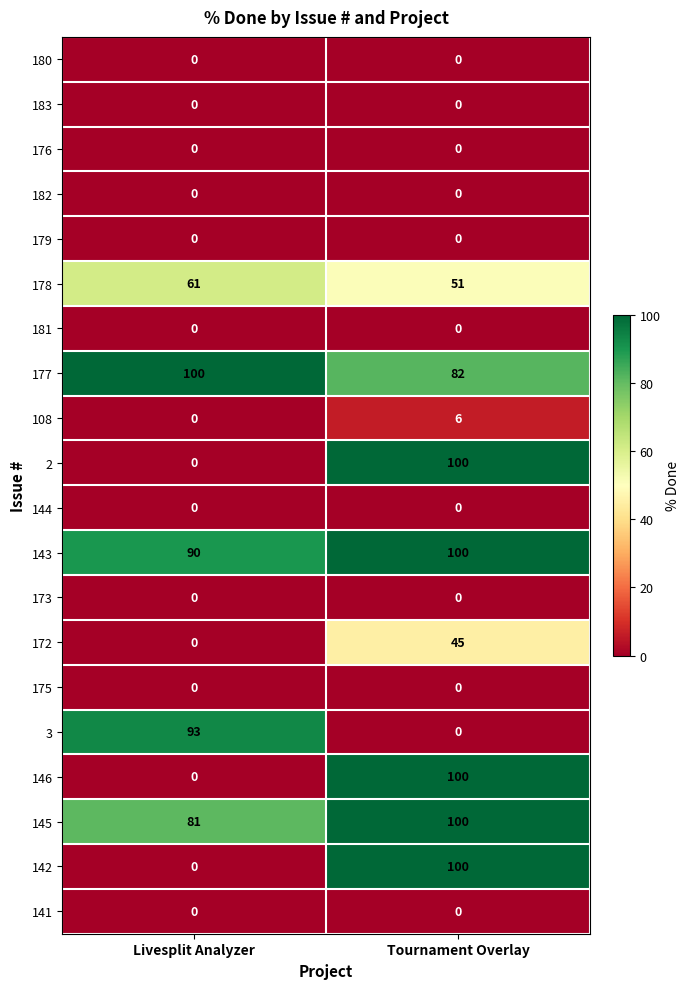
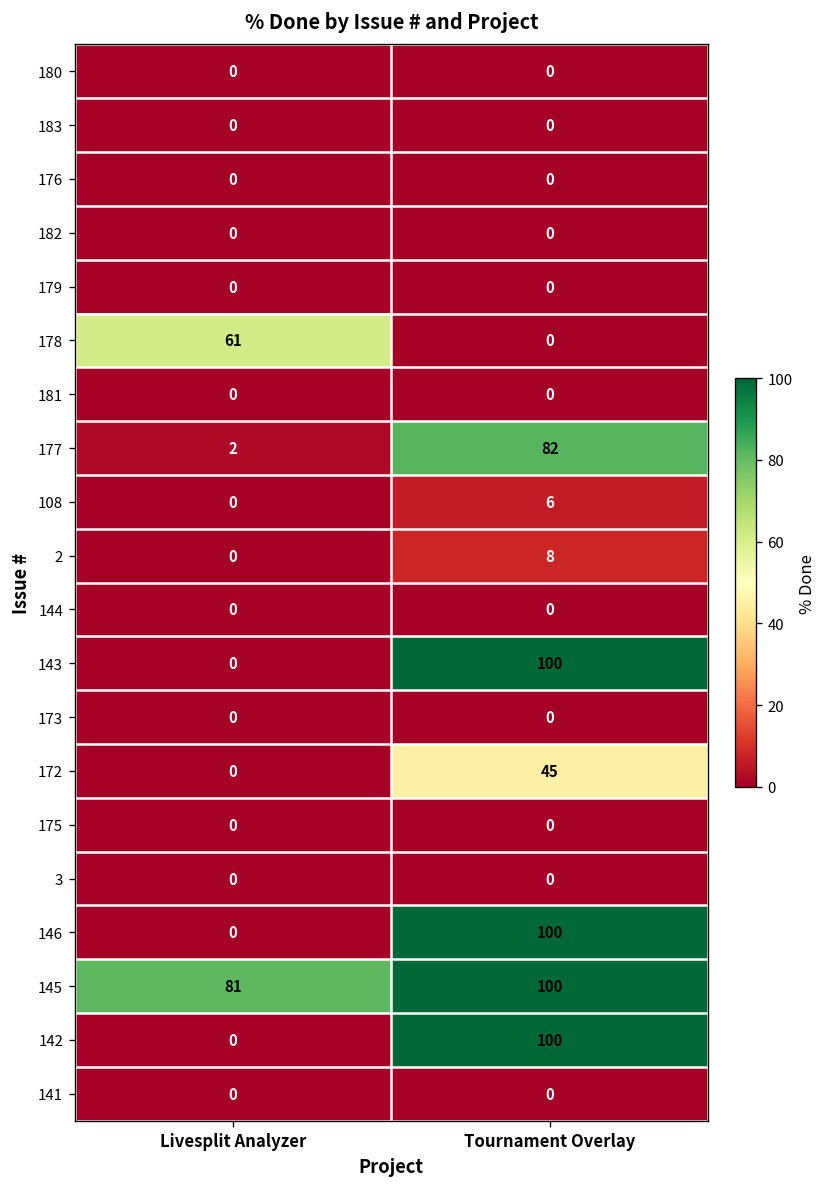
178, Tournament Overlay: 51 -> 0
177, Livesplit Analyzer: 100 -> 2
2, Tournament Overlay: 100 -> 8
143, Livesplit Analyzer: 90 -> 0
3, Livesplit Analyzer: 93 -> 0
